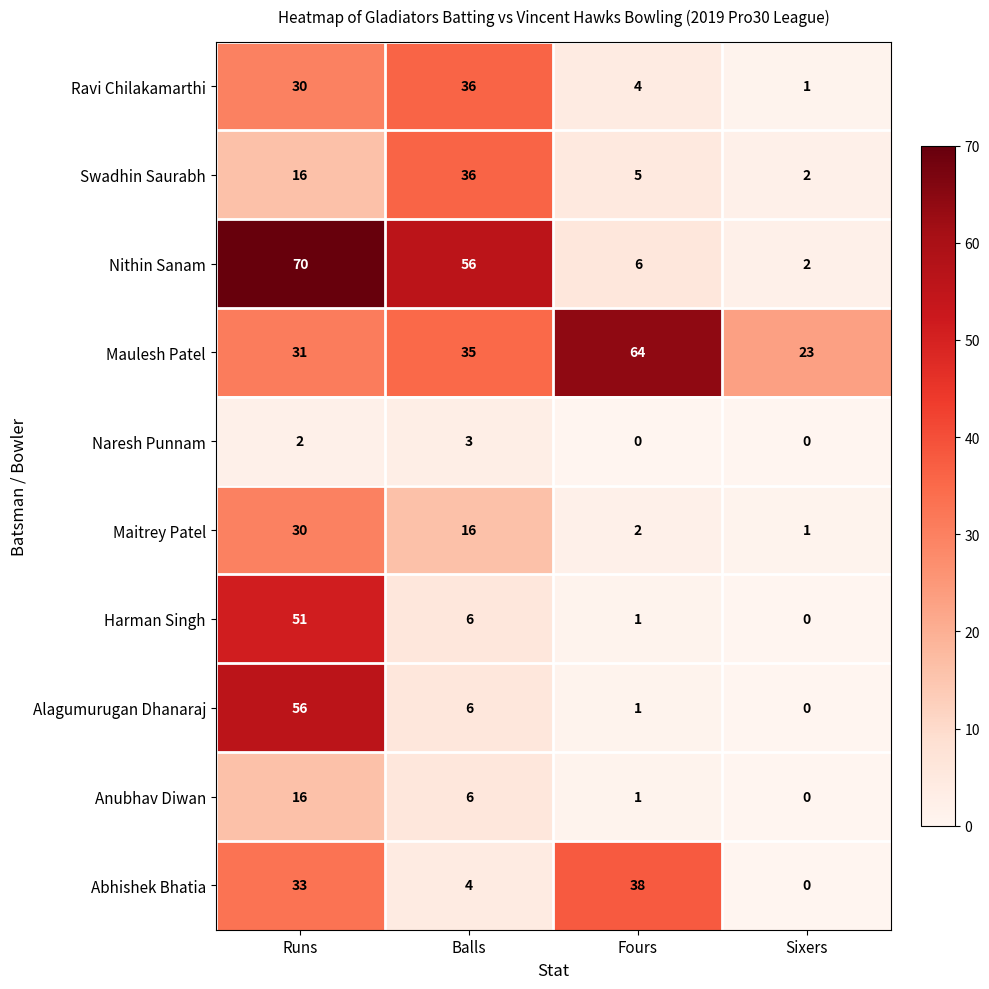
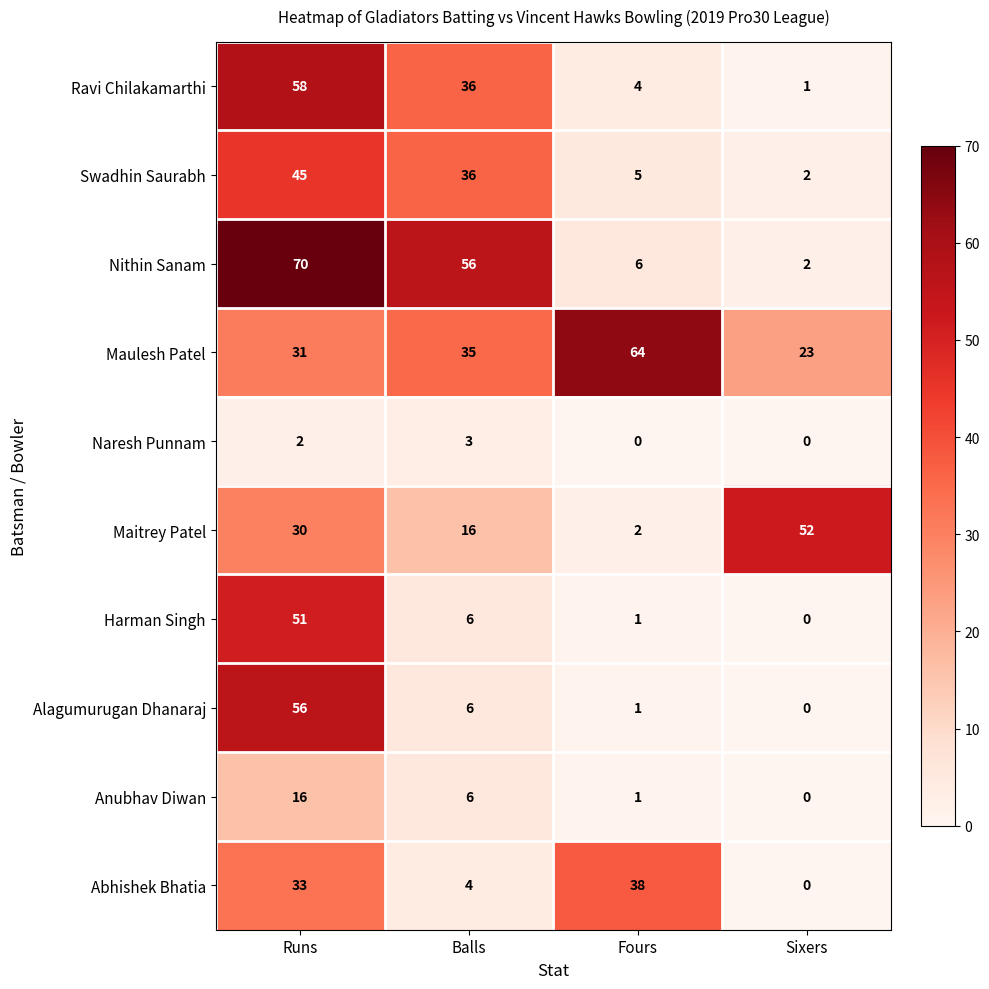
Ravi Chilakamarthi, Runs: 30 -> 58
Swadhin Saurabh, Runs: 16 -> 45
Maitrey Patel, Sixers: 1 -> 52
